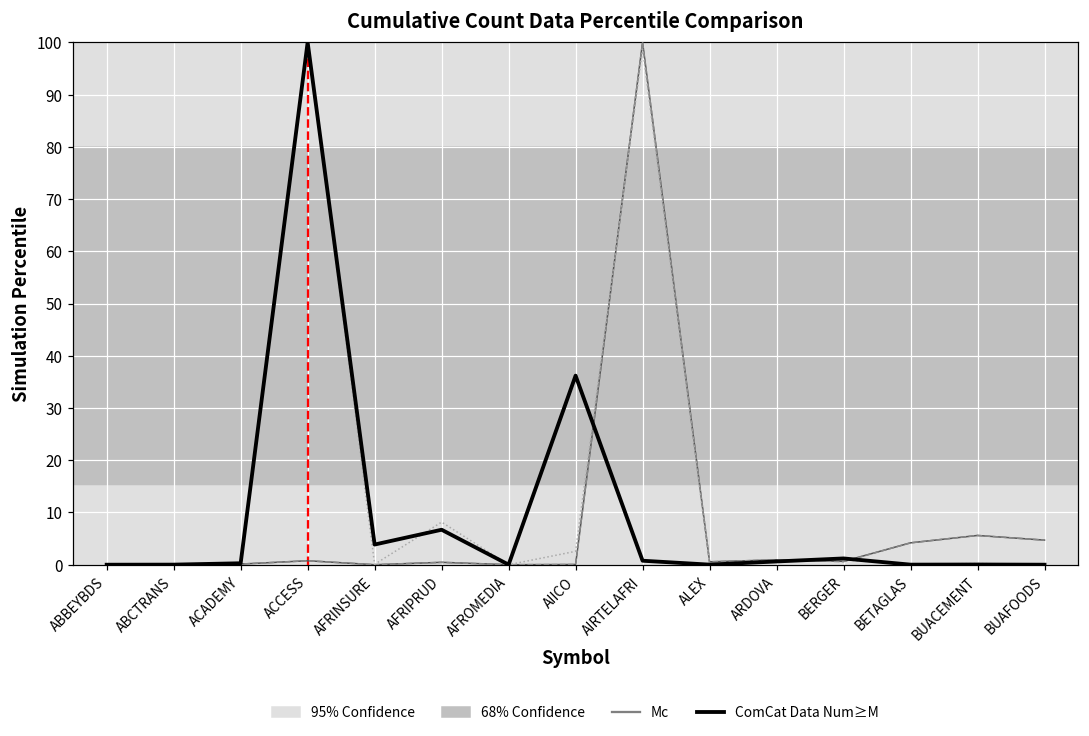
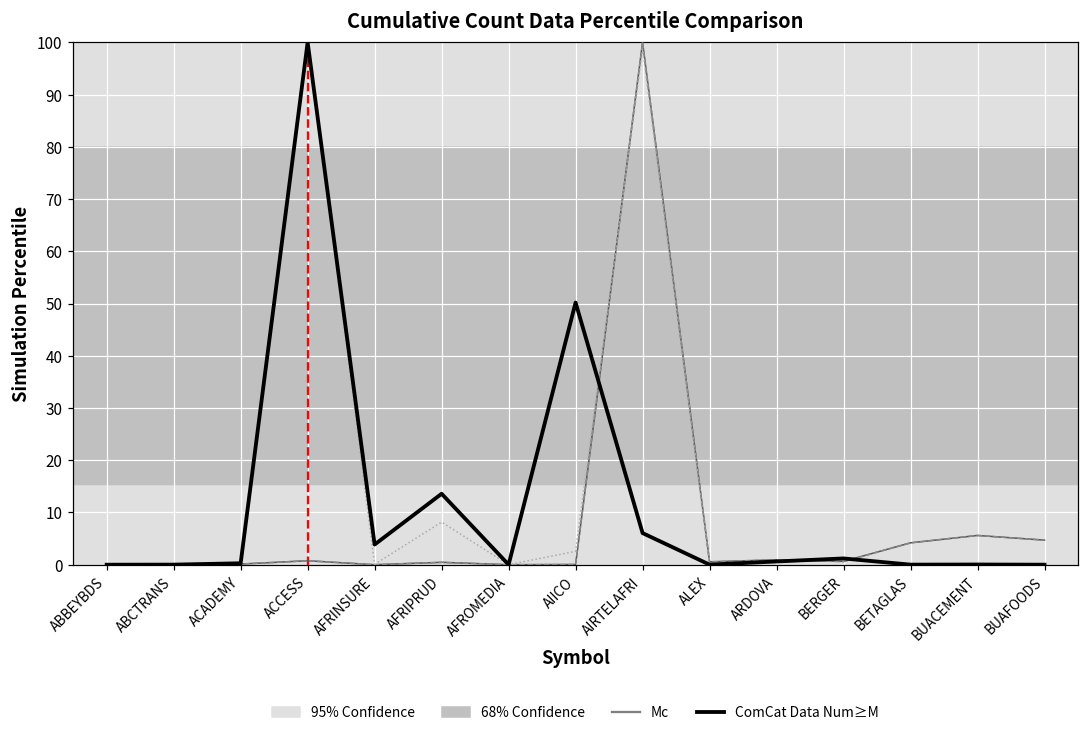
ComCat Data Num≥M, AFRIPRUD: 7 -> 14
ComCat Data Num≥M, AIICO: 36 -> 50
ComCat Data Num≥M, AIRTELAFRI: 1 -> 6
